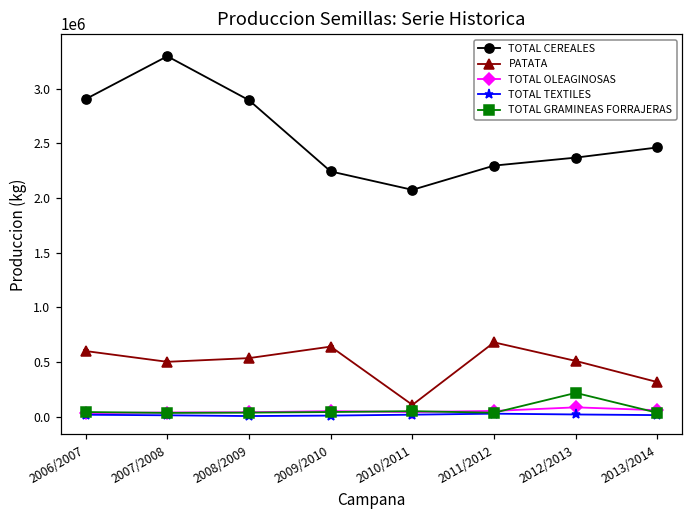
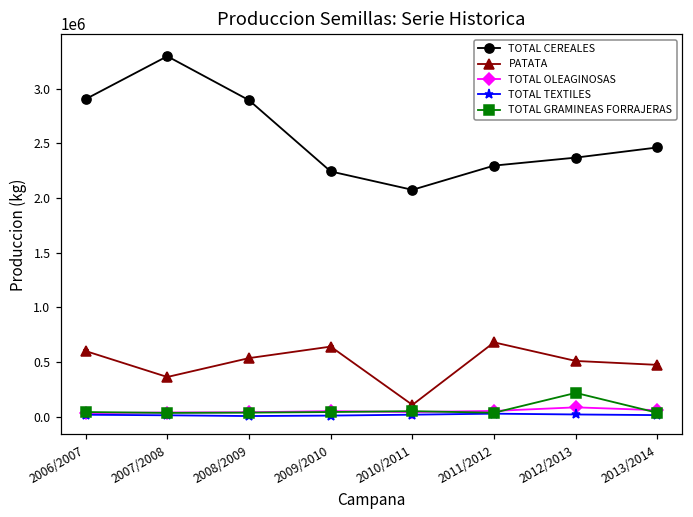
PATATA, 2007/2008: 500000 -> 400000
PATATA, 2013/2014: 300000 -> 500000
